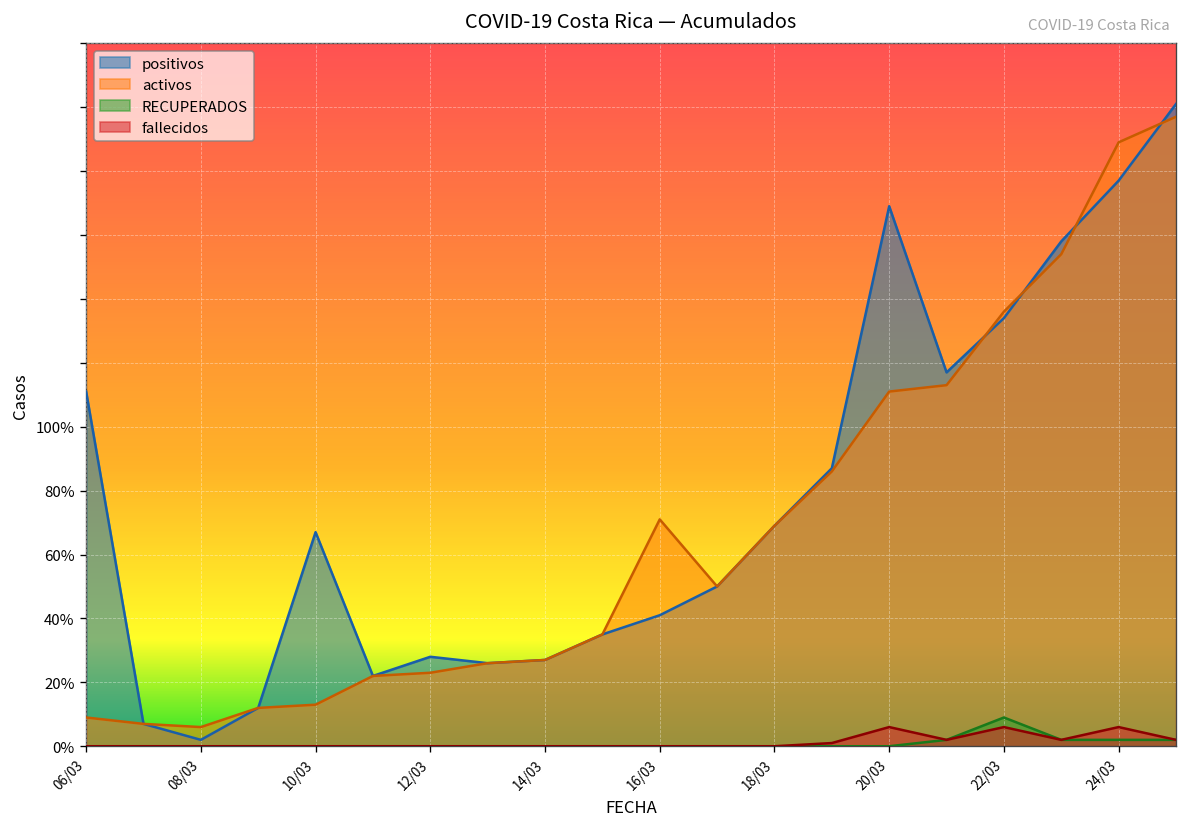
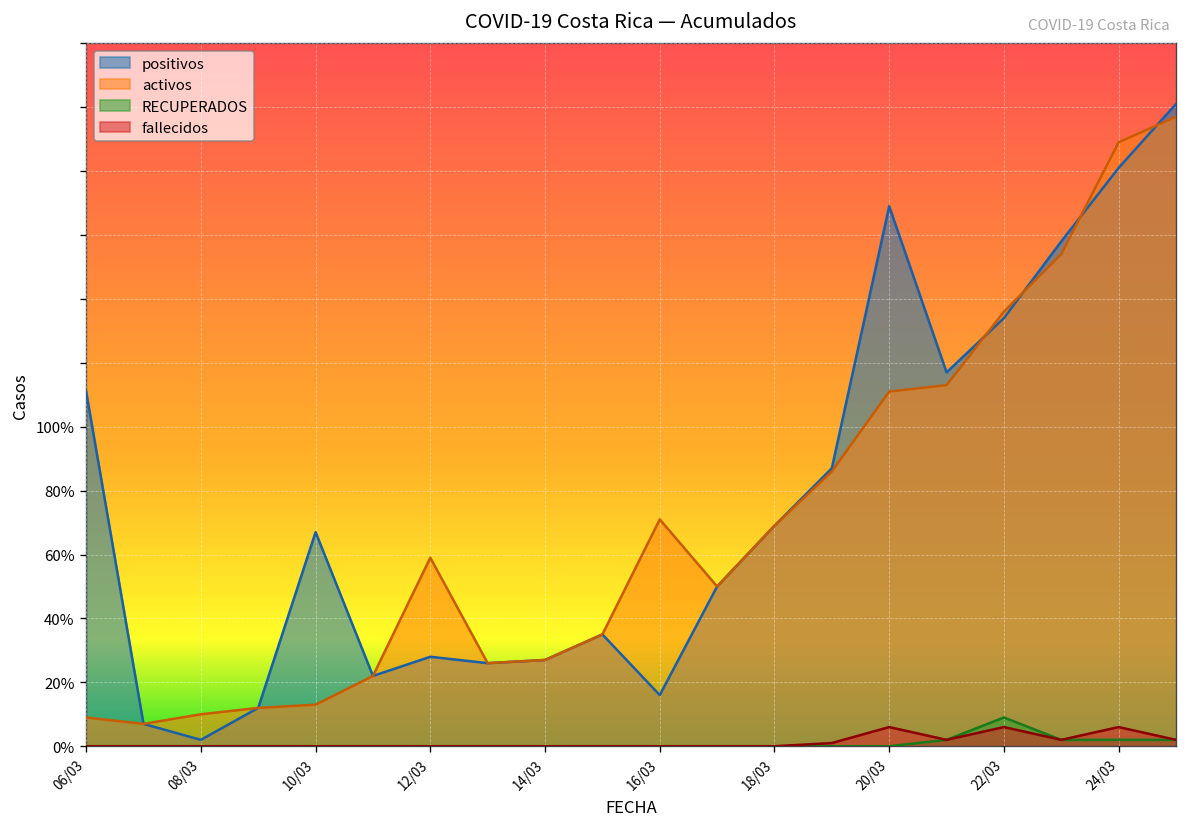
activos, 08/03: 6% -> 10%
activos, 12/03: 23% -> 59%
positivos, 16/03: 41% -> 16%
positivos, 24/03: 177% -> 181%
